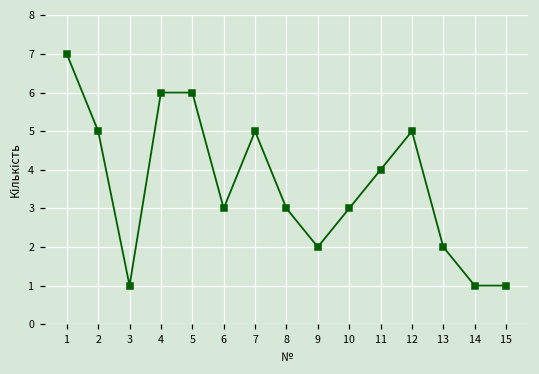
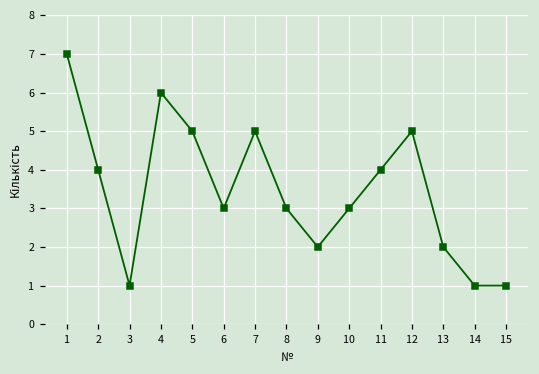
2: 5 -> 4
5: 6 -> 5
